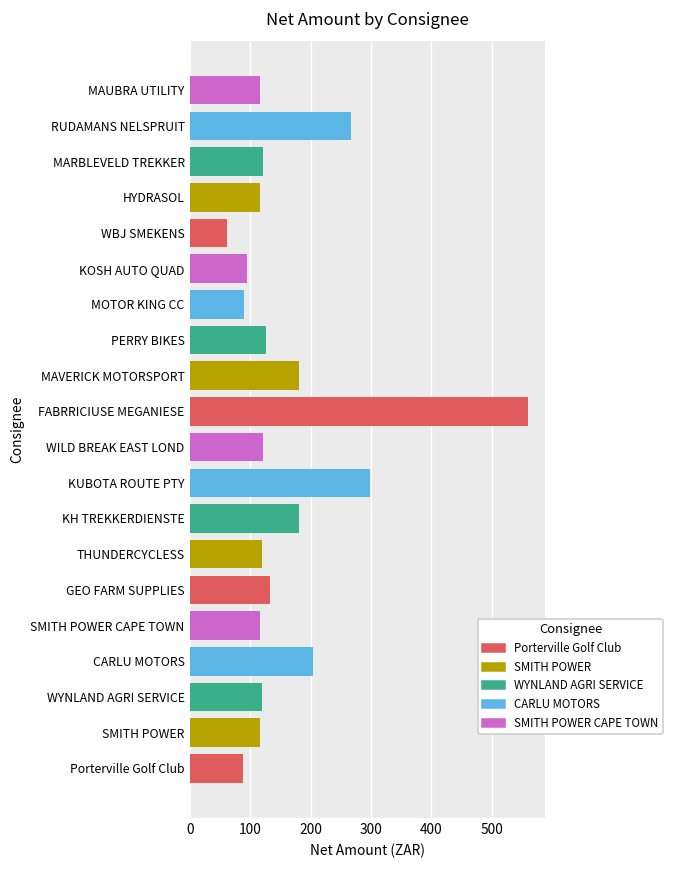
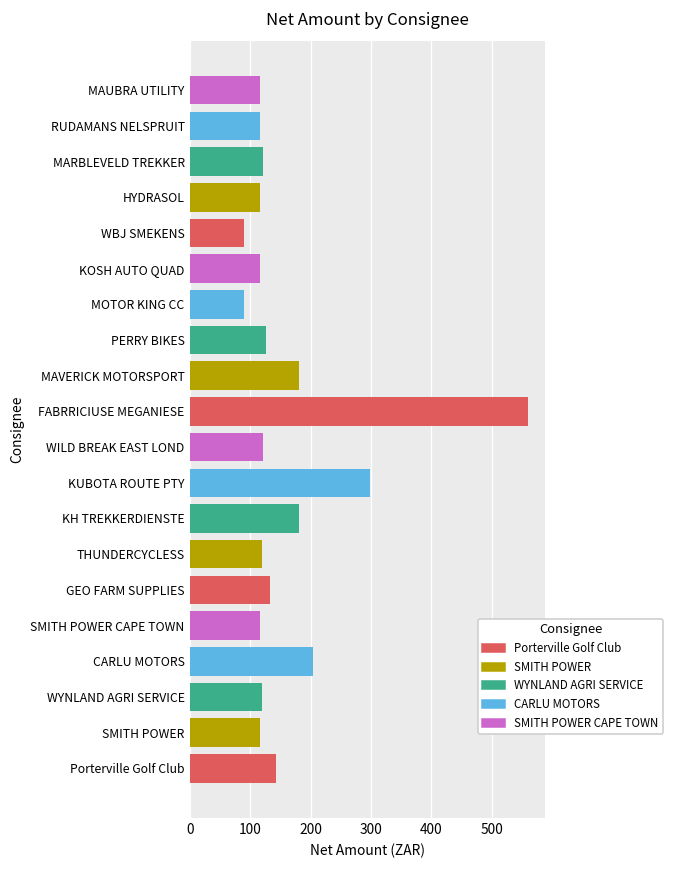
RUDAMANS NELSPRUIT: 270 -> 120
WBJ SMEKENS: 60 -> 90
KOSH AUTO QUAD: 100 -> 120
Porterville Golf Club: 90 -> 140
